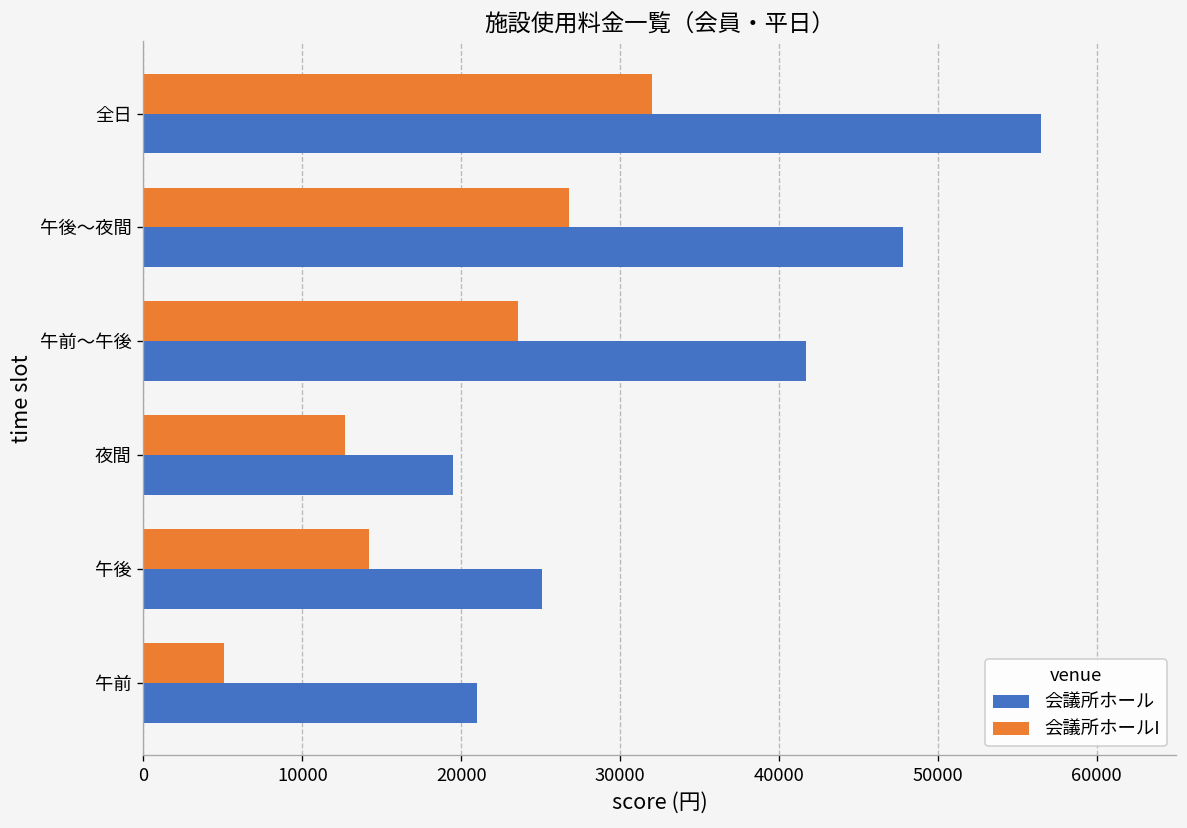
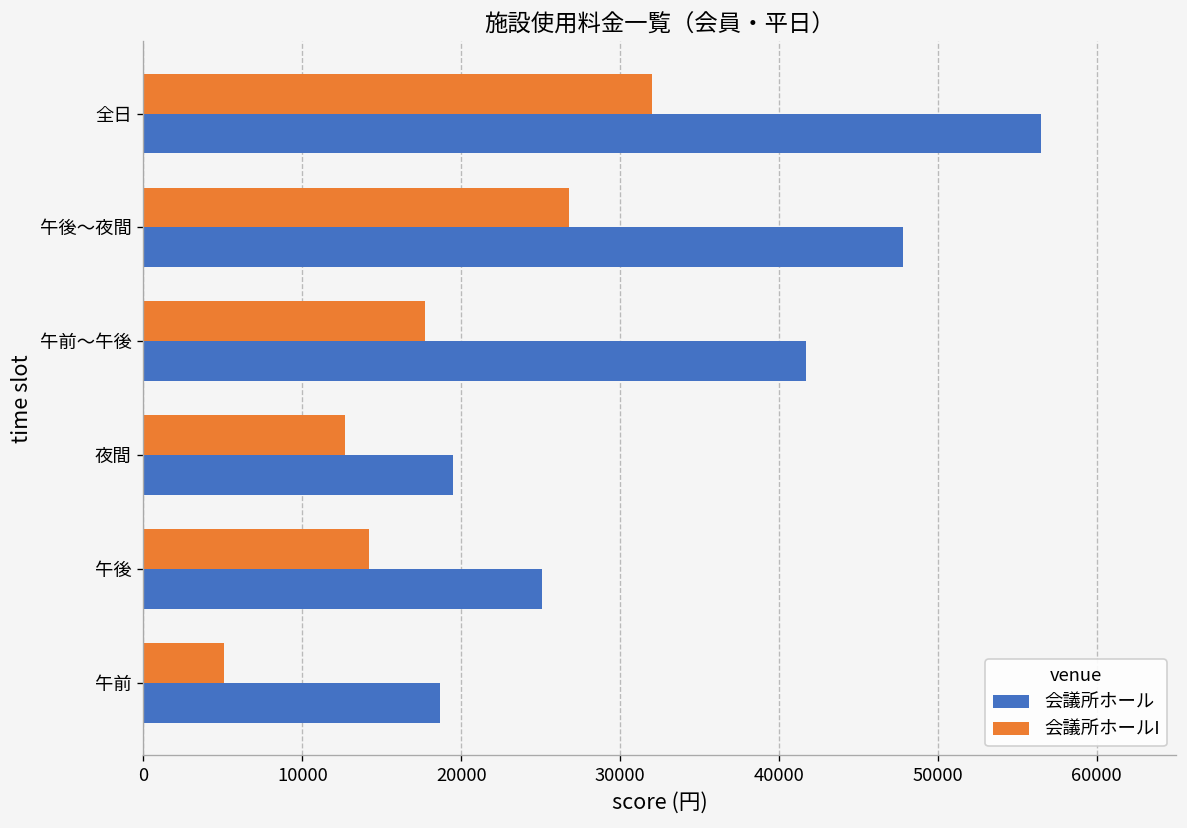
会議所ホールI, 午前～午後: 23600 -> 17700
会議所ホール, 午前: 21000 -> 18700
